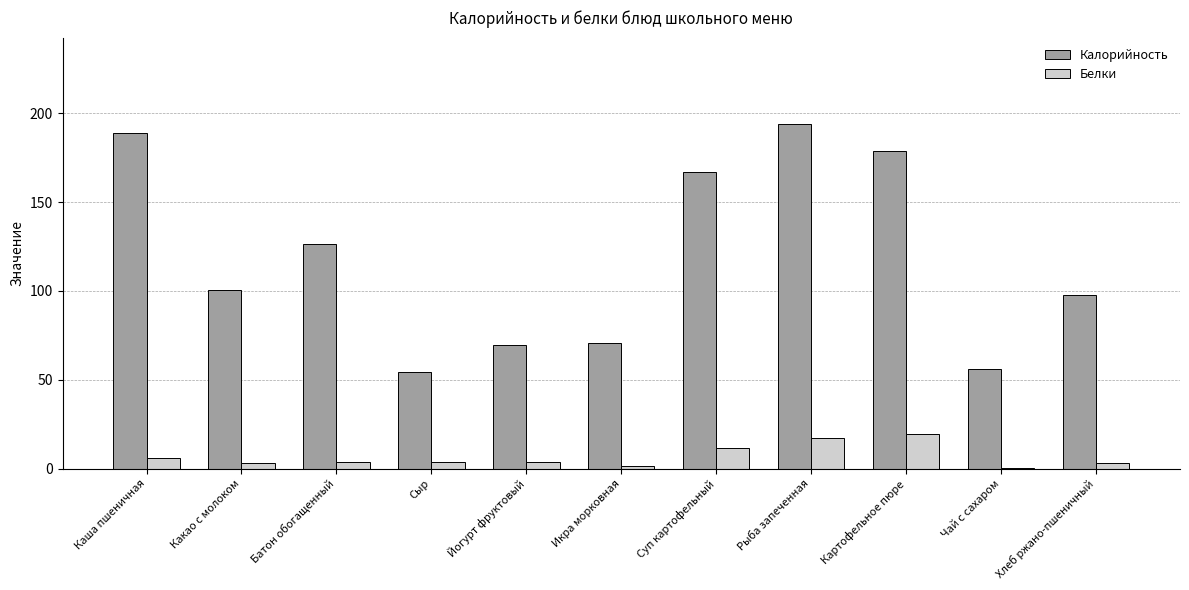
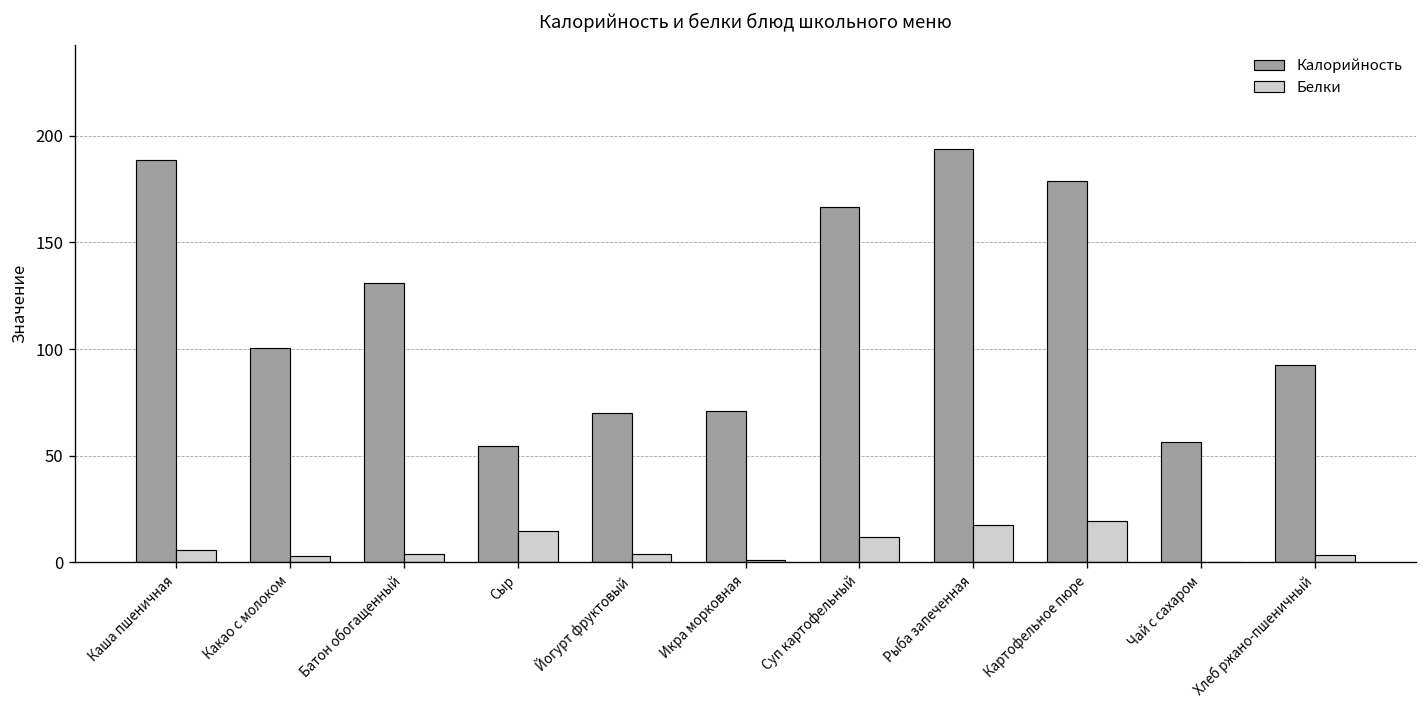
Калорийность, Батон обогащенный: 126 -> 131
Белки, Сыр: 3 -> 15
Калорийность, Хлеб ржано-пшеничный: 98 -> 92
